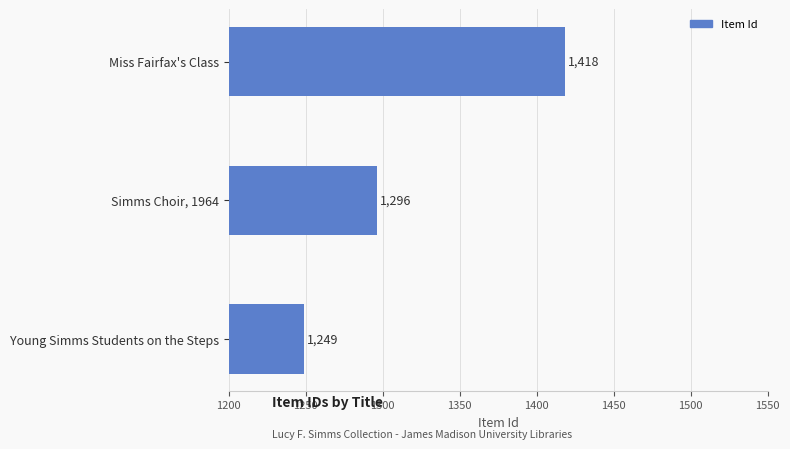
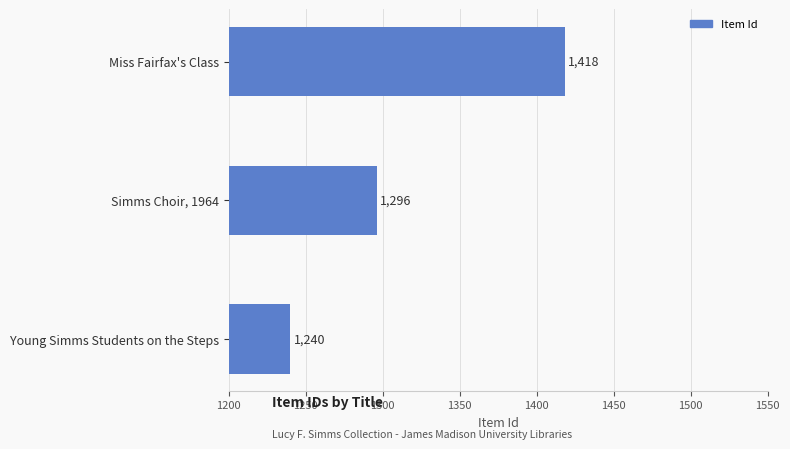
Young Simms Students on the Steps: 1,249 -> 1,240
